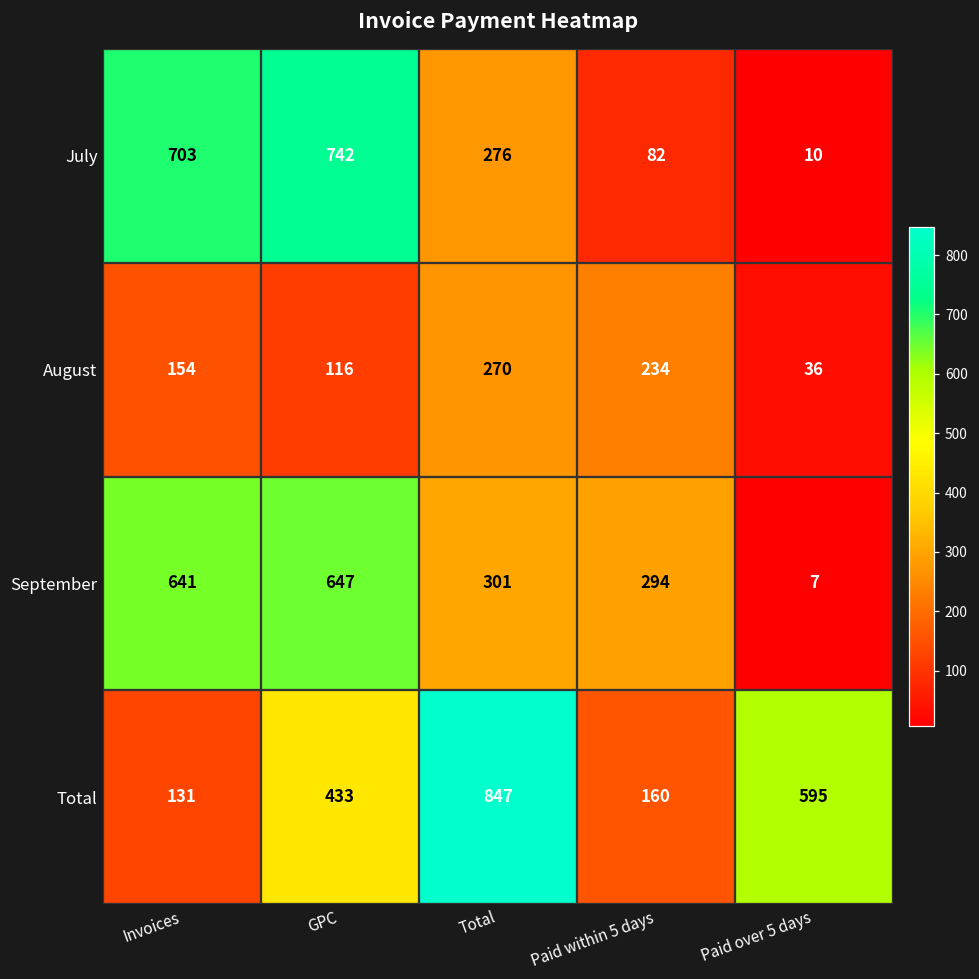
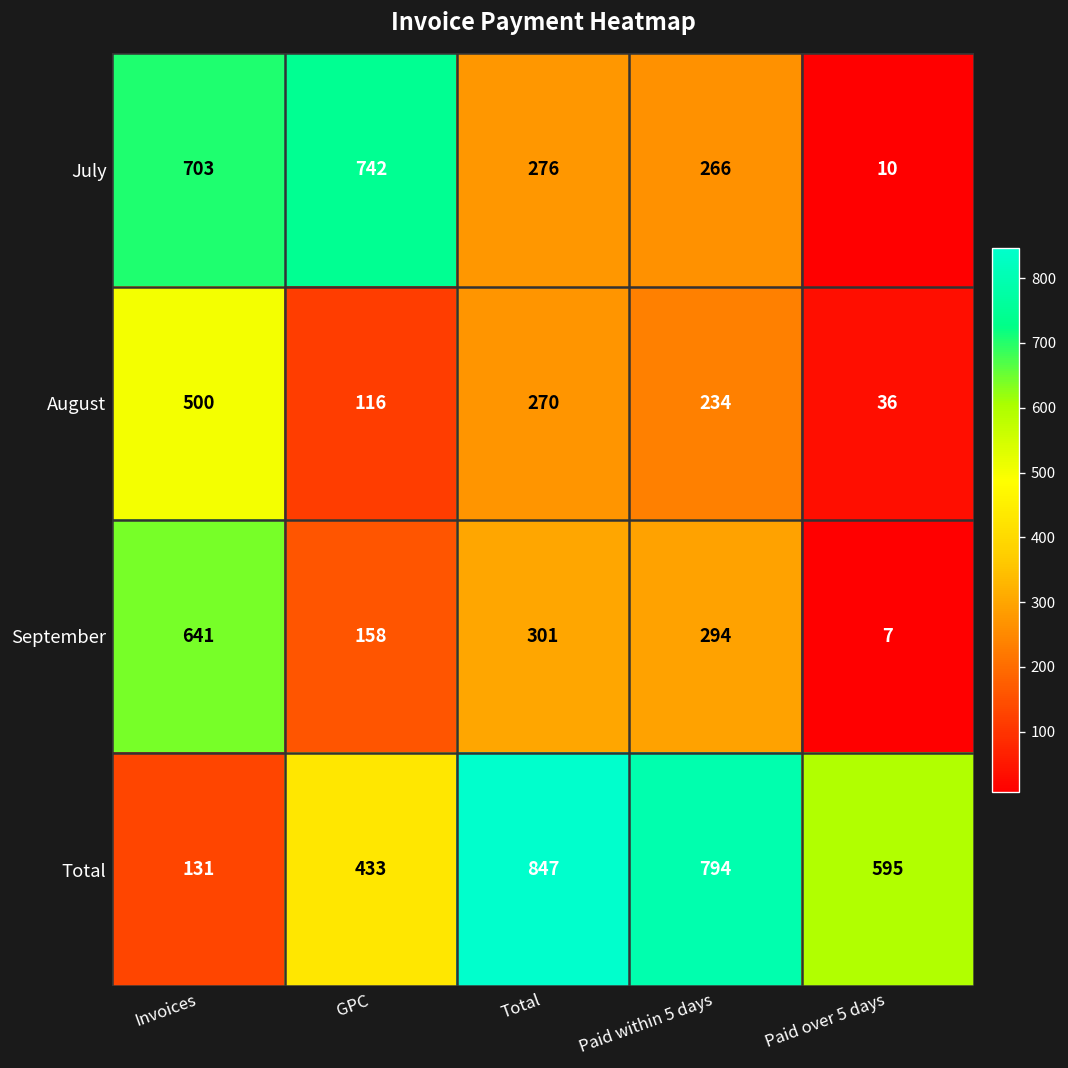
July, Paid within 5 days: 82 -> 266
August, Invoices: 154 -> 500
September, GPC: 647 -> 158
Total, Paid within 5 days: 160 -> 794
